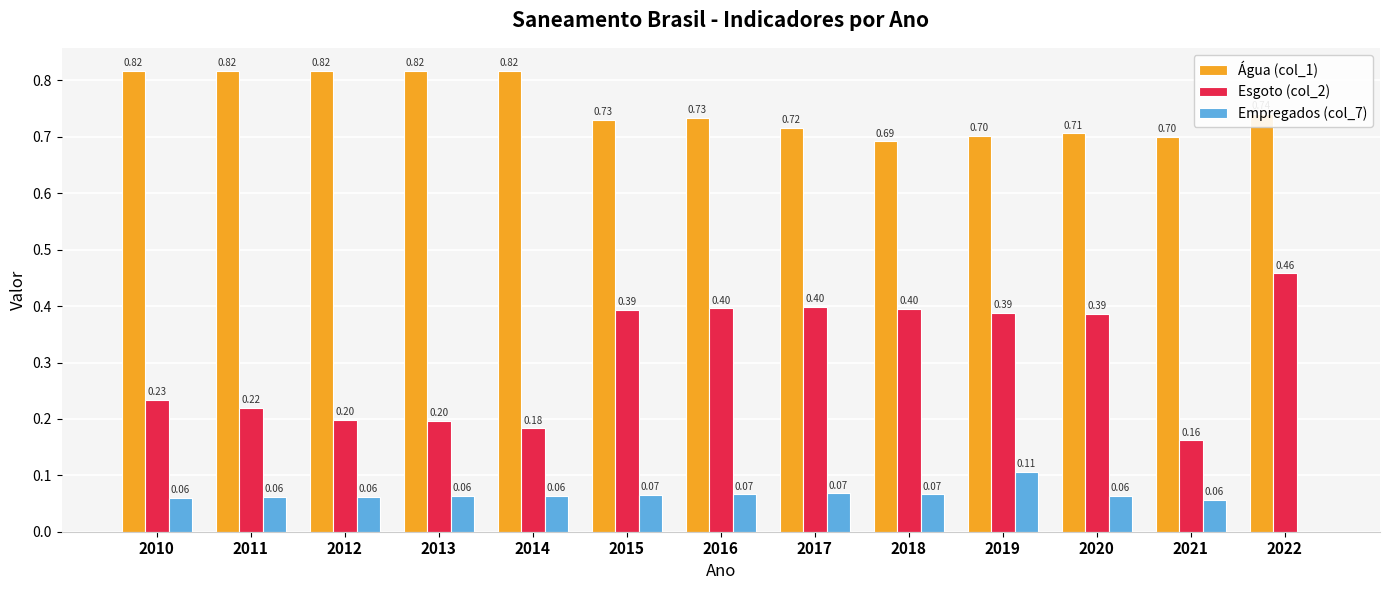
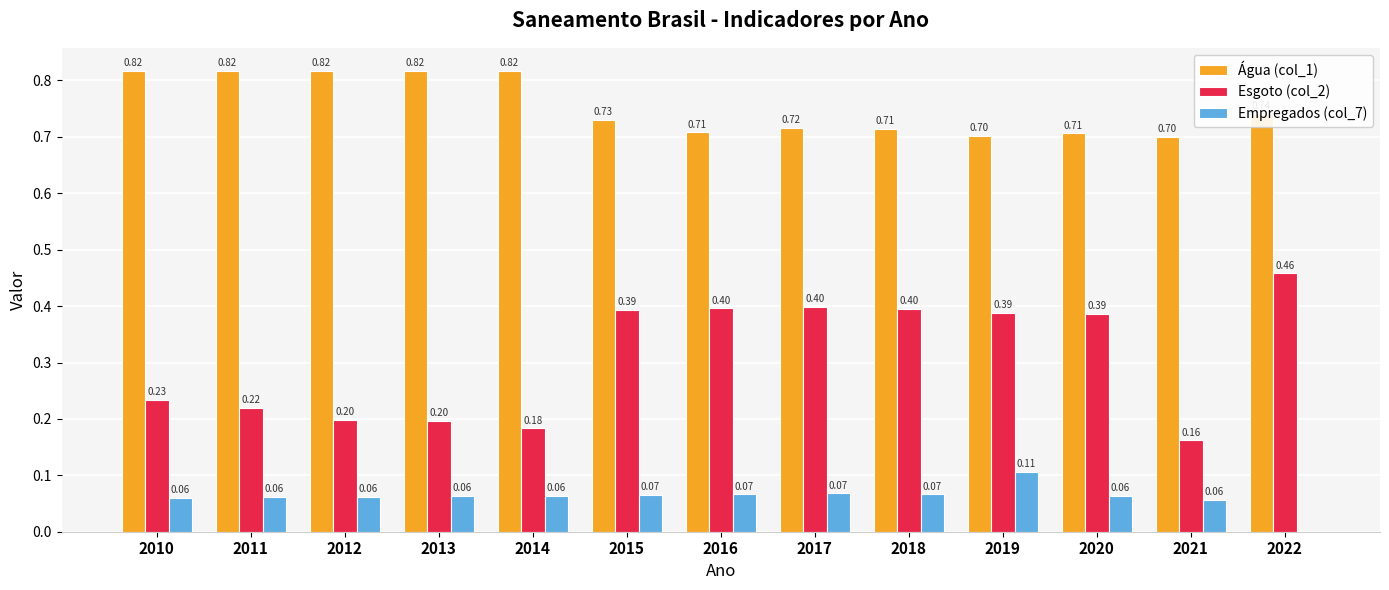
Água (col_1), 2016: 0.73 -> 0.71
Água (col_1), 2018: 0.69 -> 0.71
